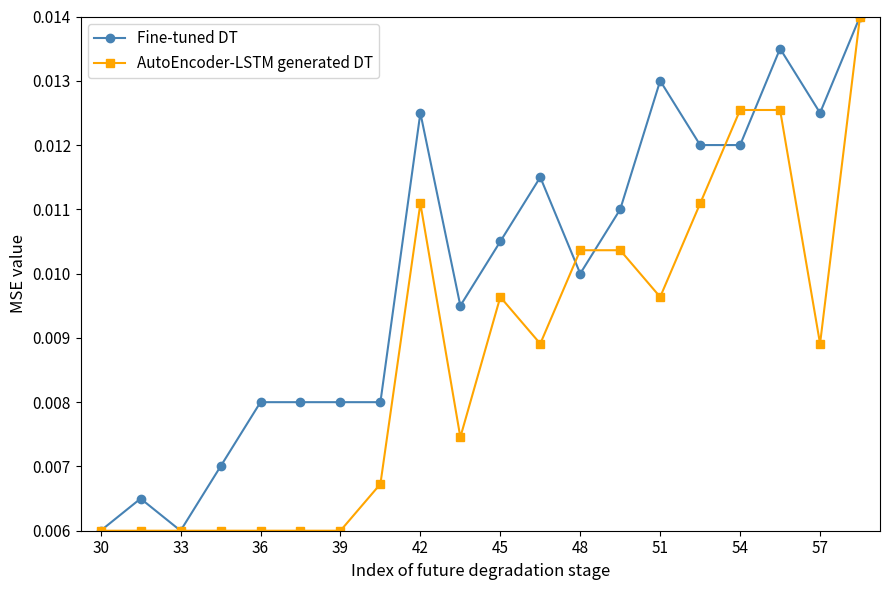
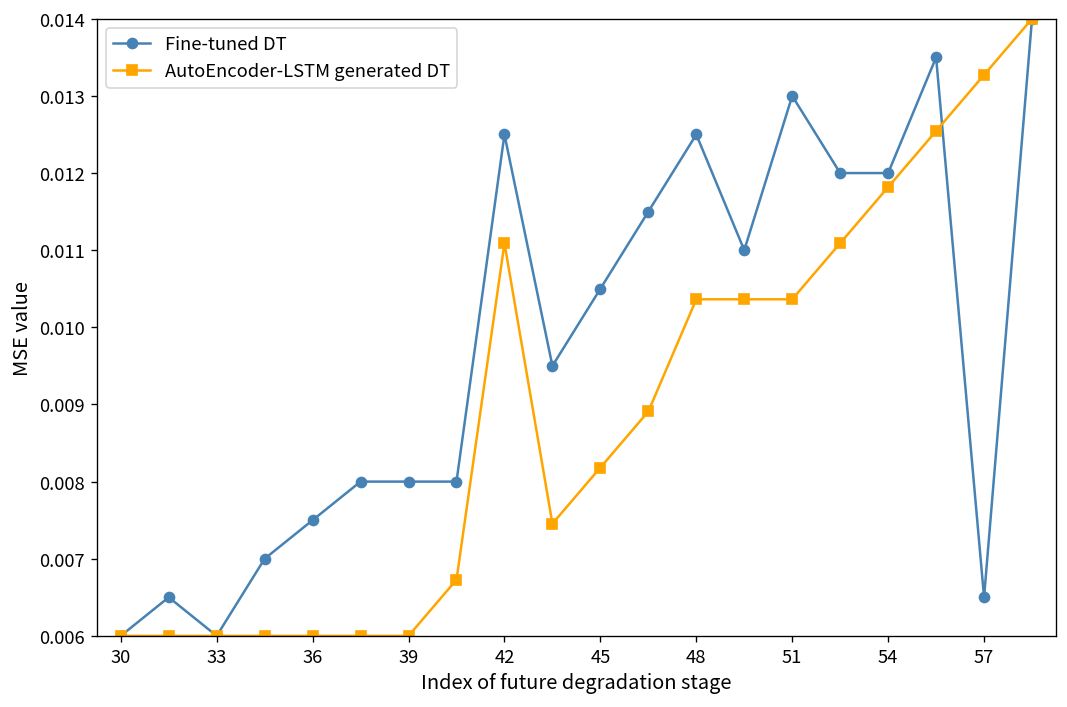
Fine-tuned DT, 36: 0.0080 -> 0.0075
AutoEncoder-LSTM generated DT, 45: 0.0096 -> 0.0082
Fine-tuned DT, 48: 0.0100 -> 0.0125
AutoEncoder-LSTM generated DT, 51: 0.0096 -> 0.0104
AutoEncoder-LSTM generated DT, 54: 0.0125 -> 0.0118
Fine-tuned DT, 57: 0.0125 -> 0.0065
AutoEncoder-LSTM generated DT, 57: 0.0089 -> 0.0133
